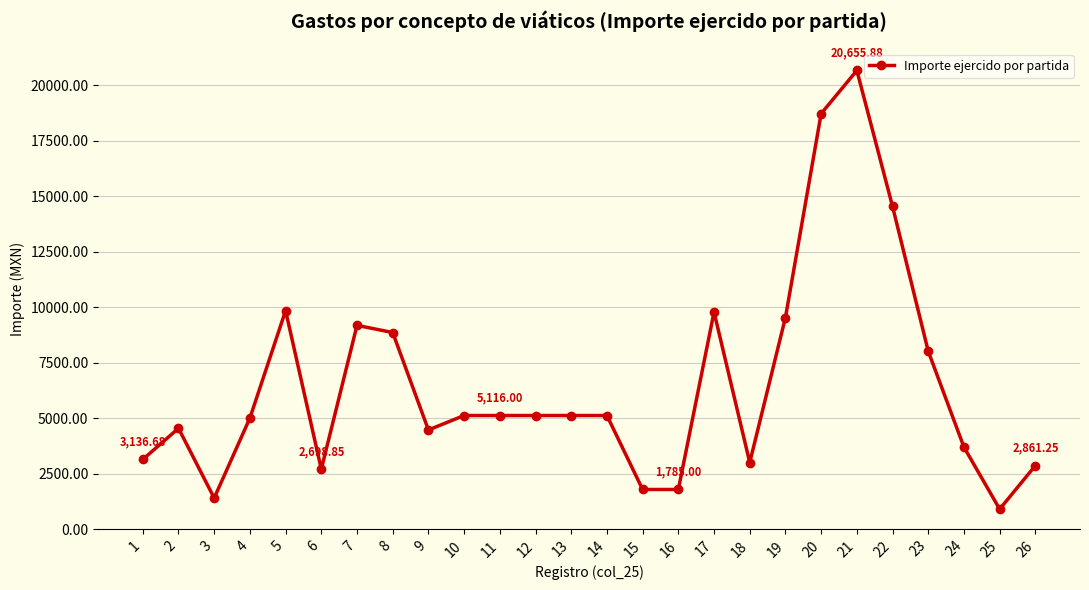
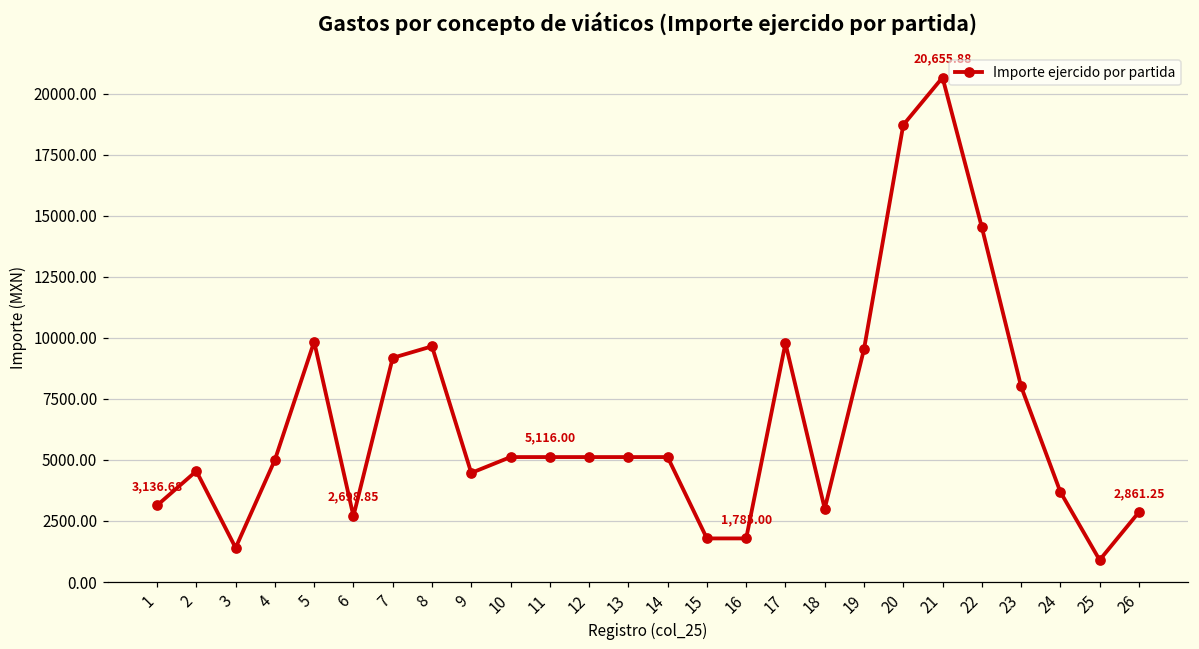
8: 8900 -> 9600
